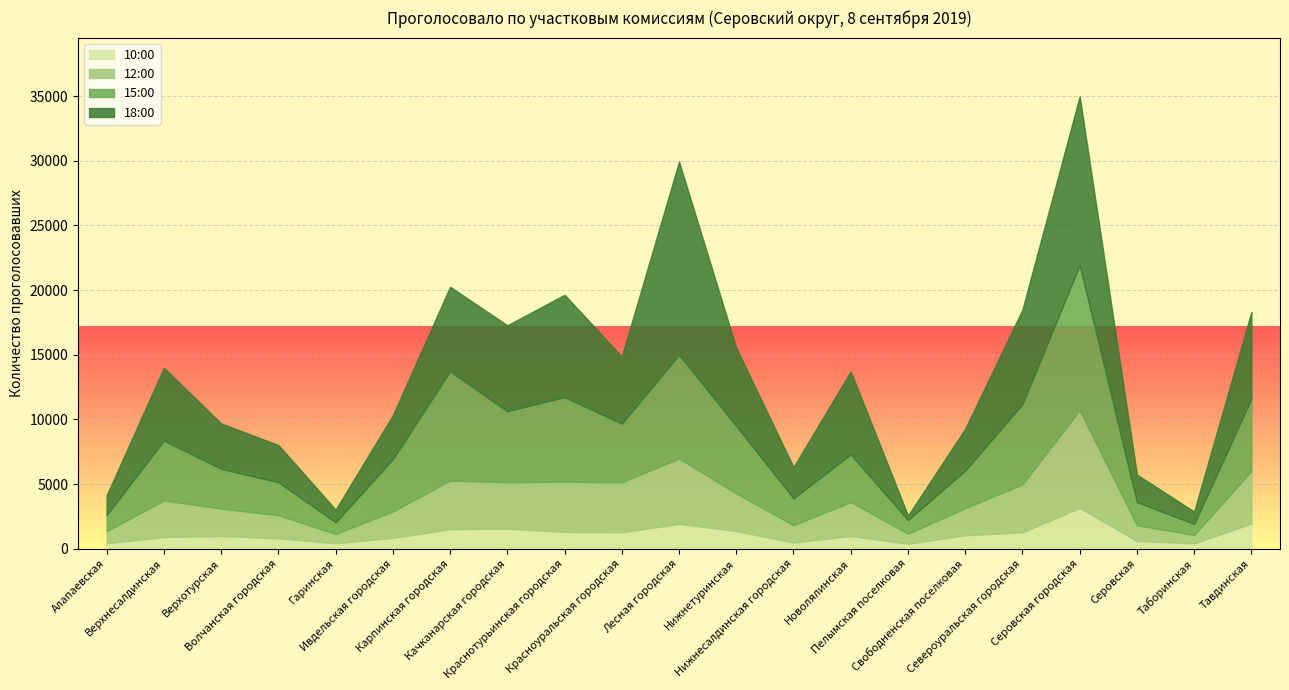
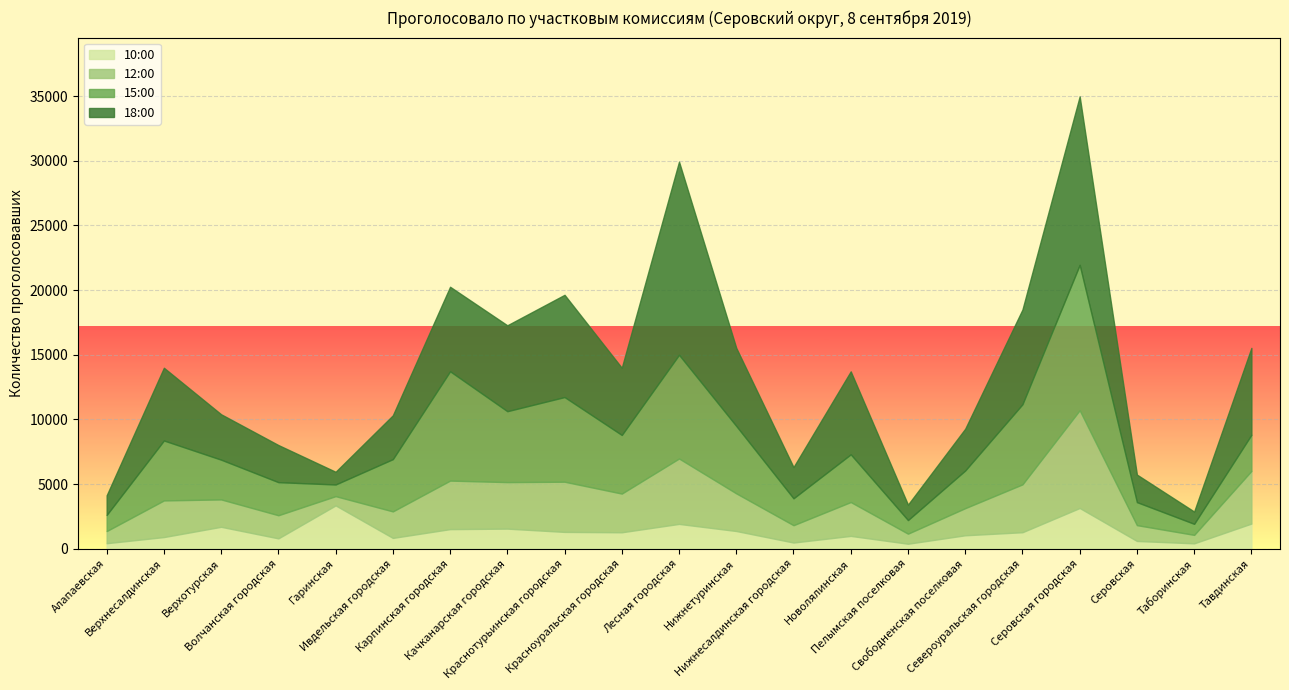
10:00, Верхотурская: 1000 -> 1700
10:00, Гаринская: 400 -> 3300
12:00, Красноуральская городская: 3900 -> 3000
18:00, Пелымская поселковая: 400 -> 1200
15:00, Тавдинская: 5600 -> 2800
